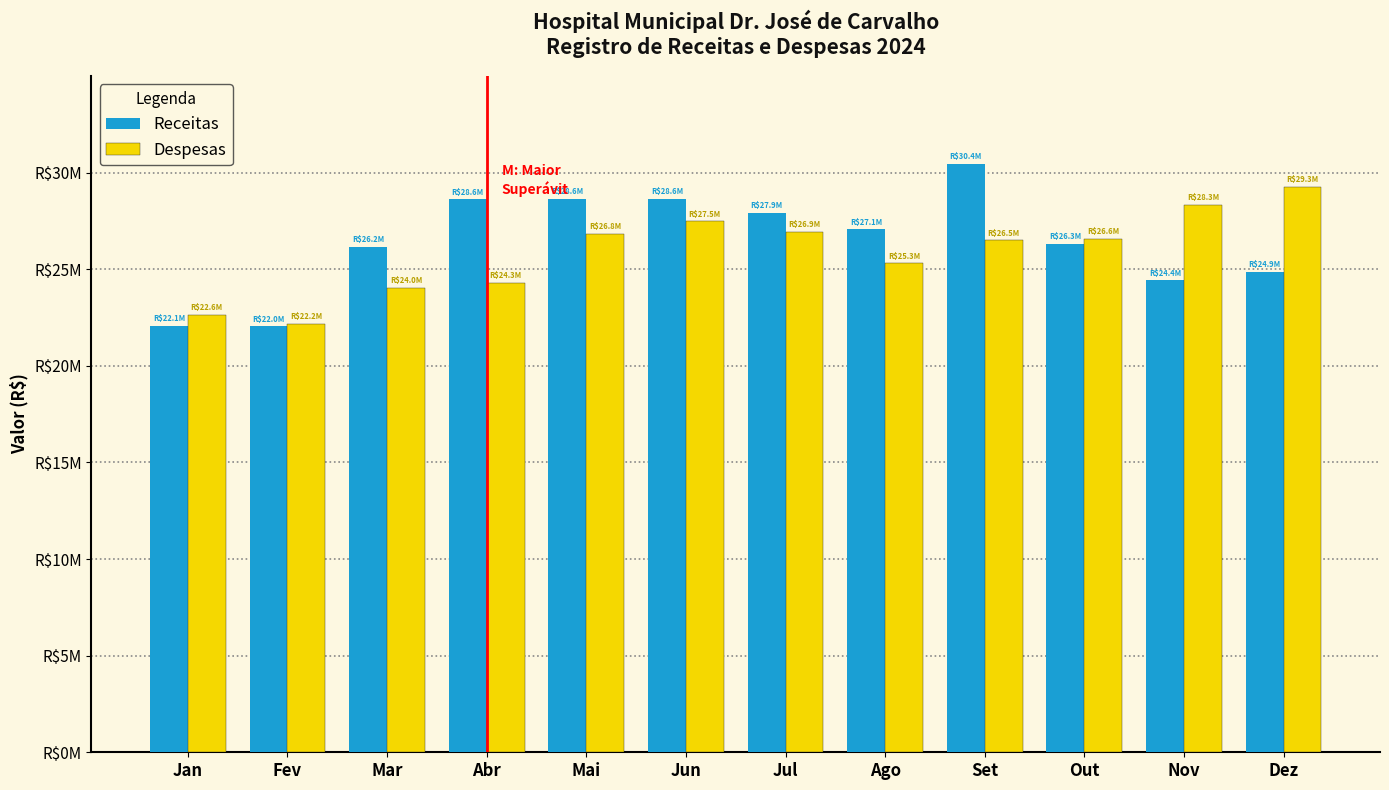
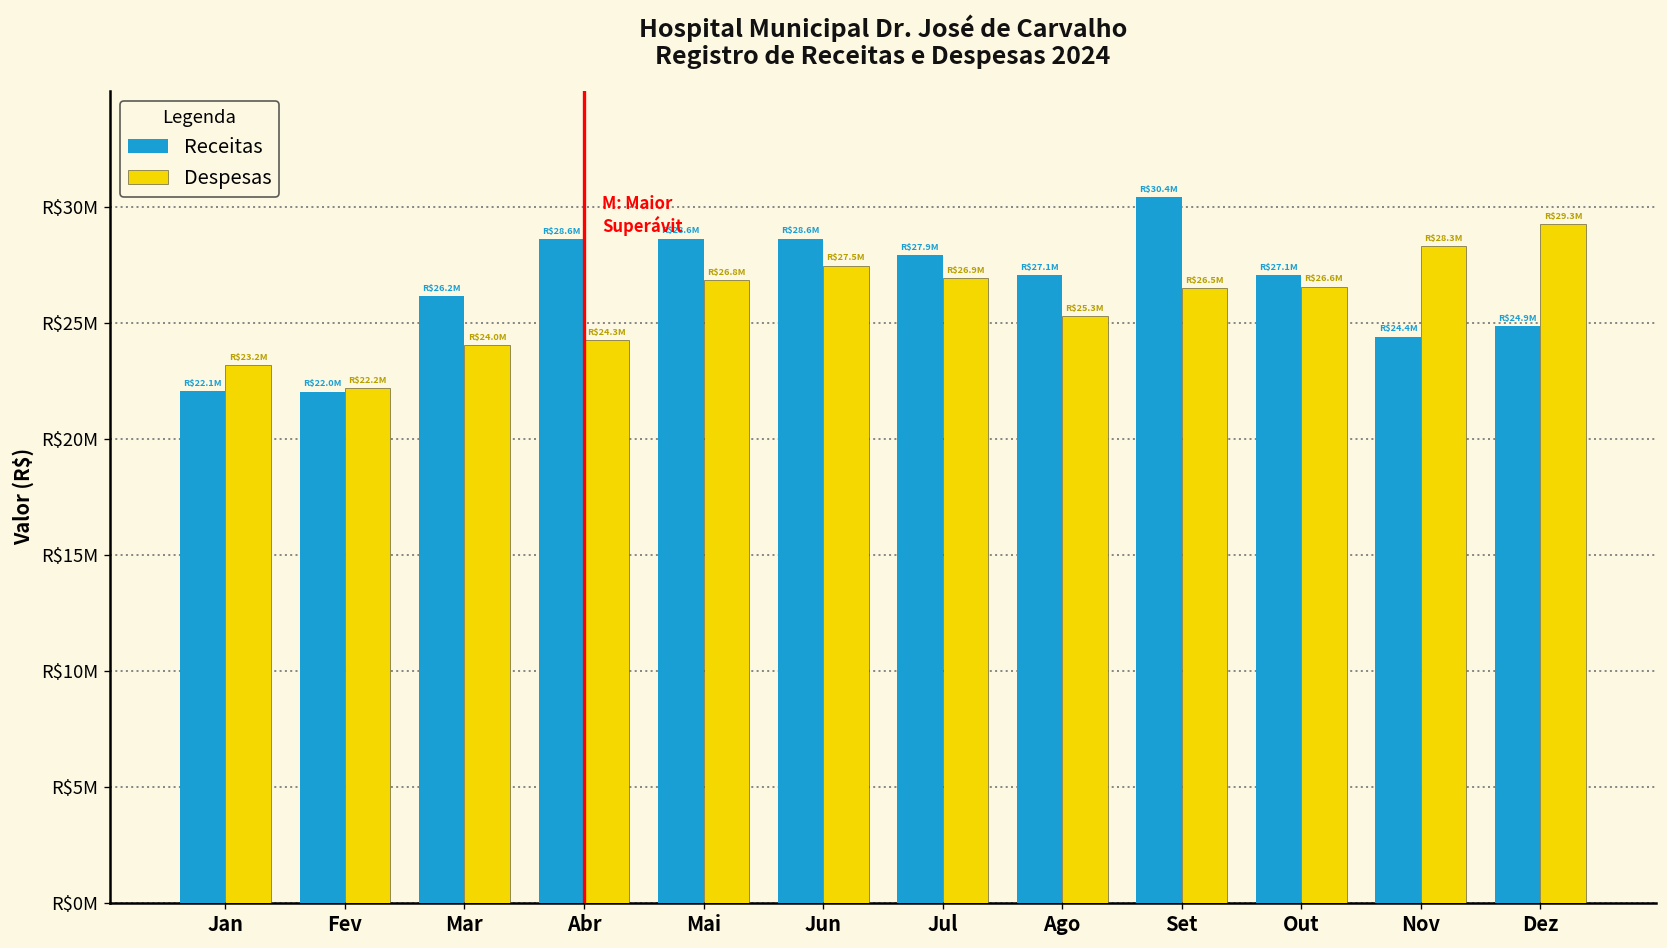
Despesas, Jan: $22.6M -> $23.2M
Receitas, Out: $26.3M -> $27.1M
